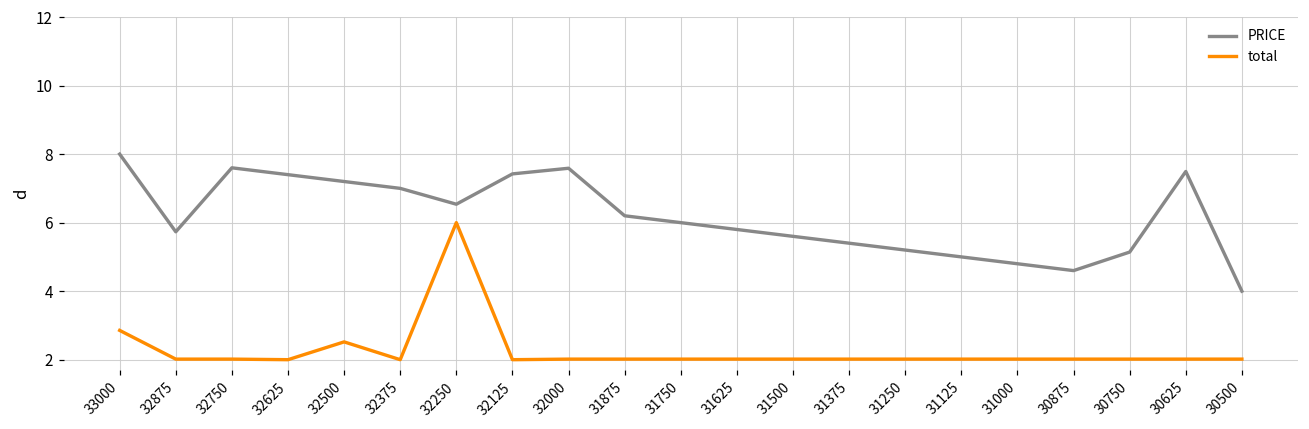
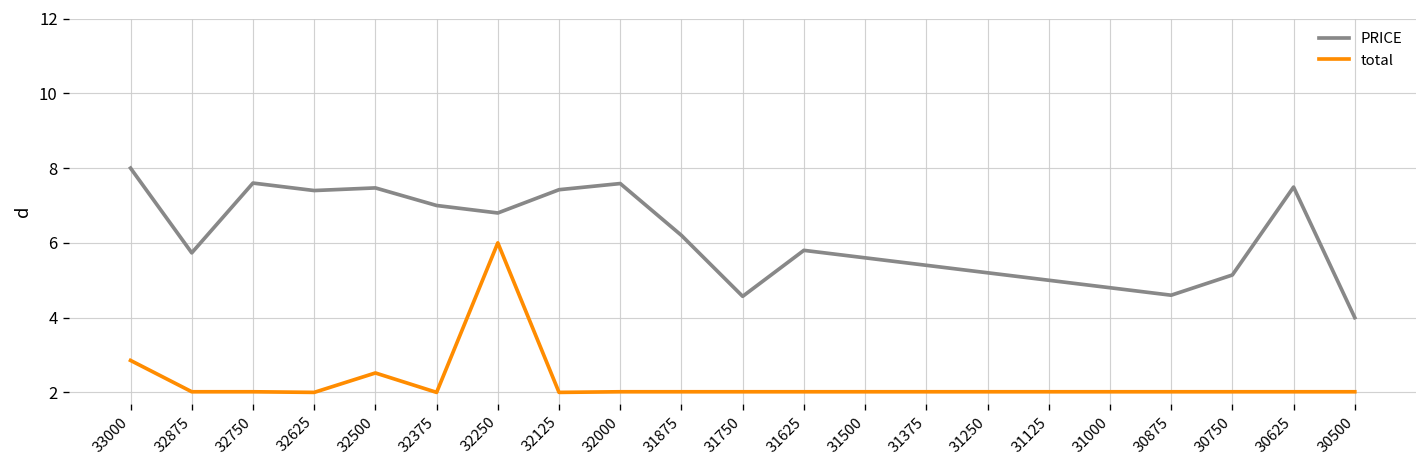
PRICE, 32500: 7.2 -> 7.5
PRICE, 32250: 6.5 -> 6.8
PRICE, 31750: 6.0 -> 4.6
